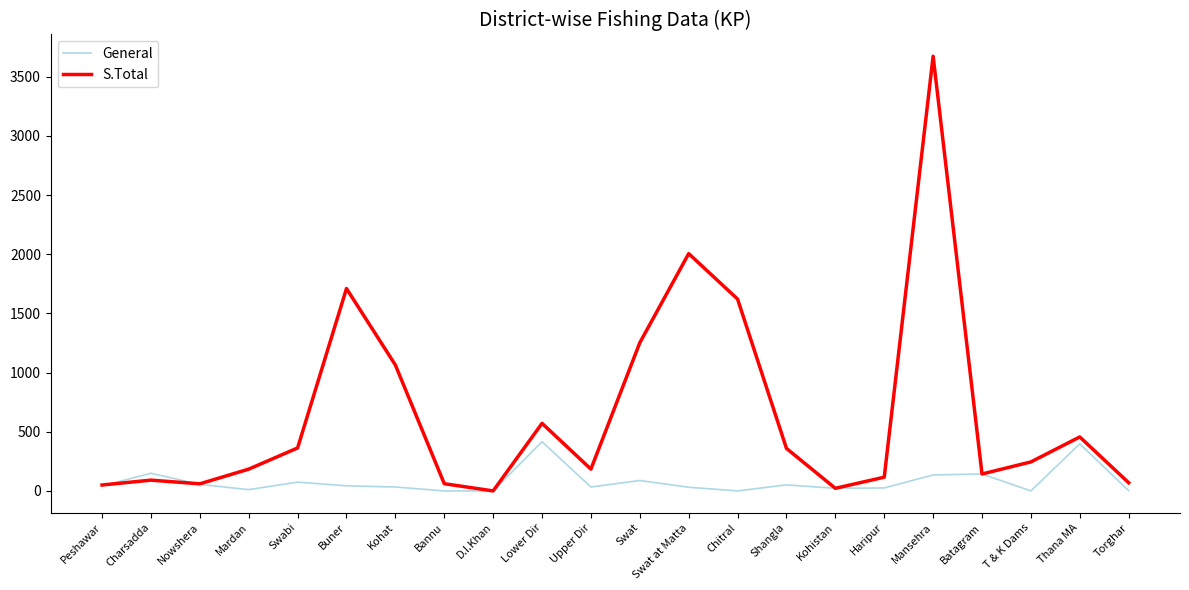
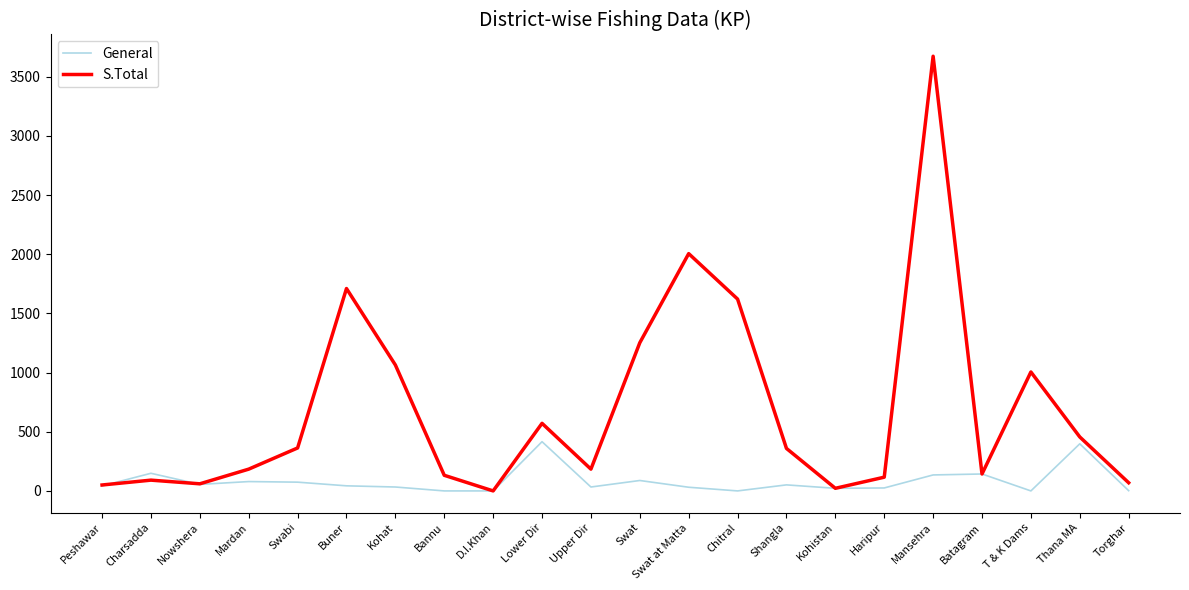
General, Mardan: 10 -> 80
S.Total, Bannu: 60 -> 130
S.Total, T & K Dams: 250 -> 1010
